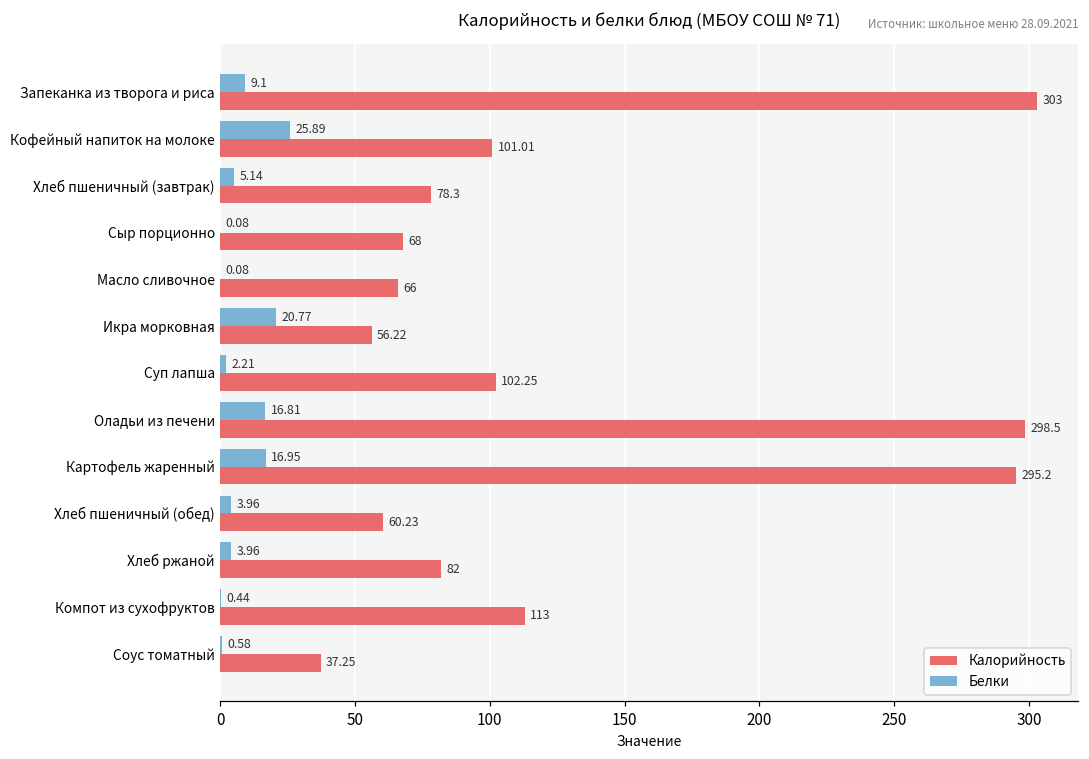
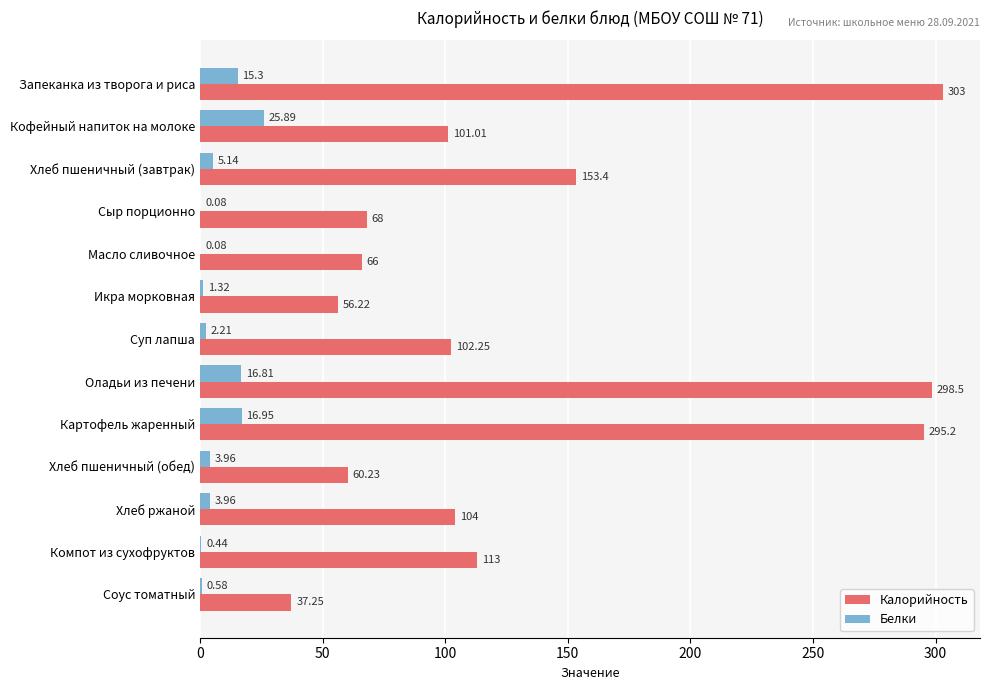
Белки, Запеканка из творога и риса: 9.1 -> 15.3
Калорийность, Хлеб пшеничный (завтрак): 78.3 -> 153.4
Белки, Икра морковная: 20.77 -> 1.32
Калорийность, Хлеб ржаной: 82 -> 104
